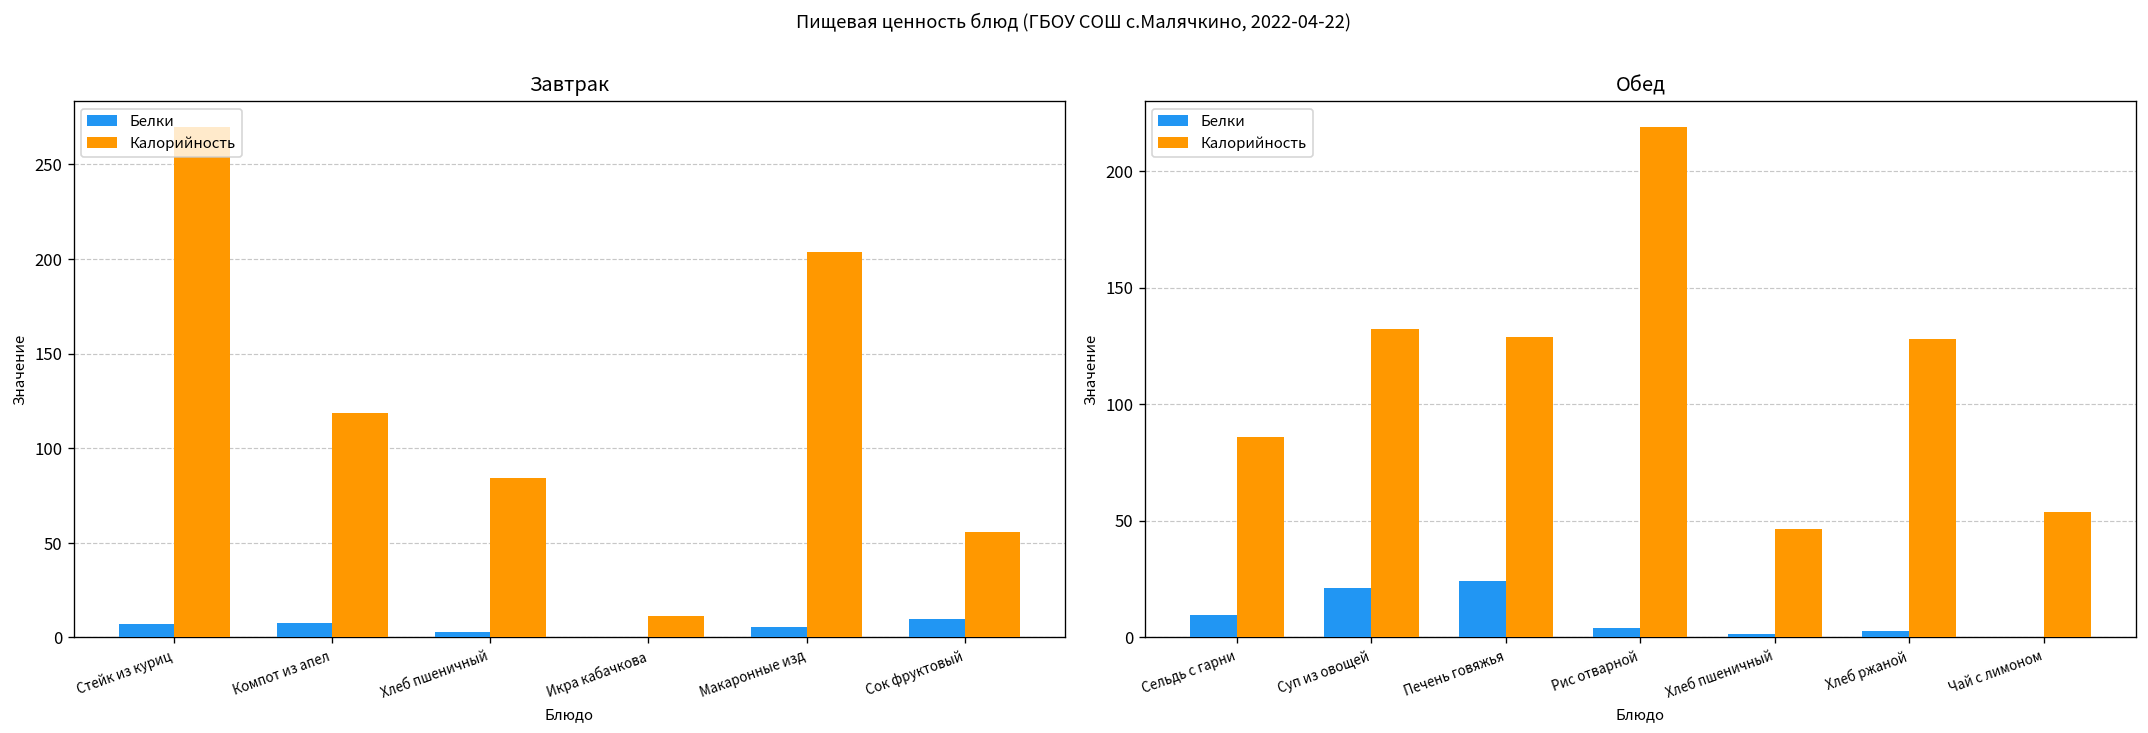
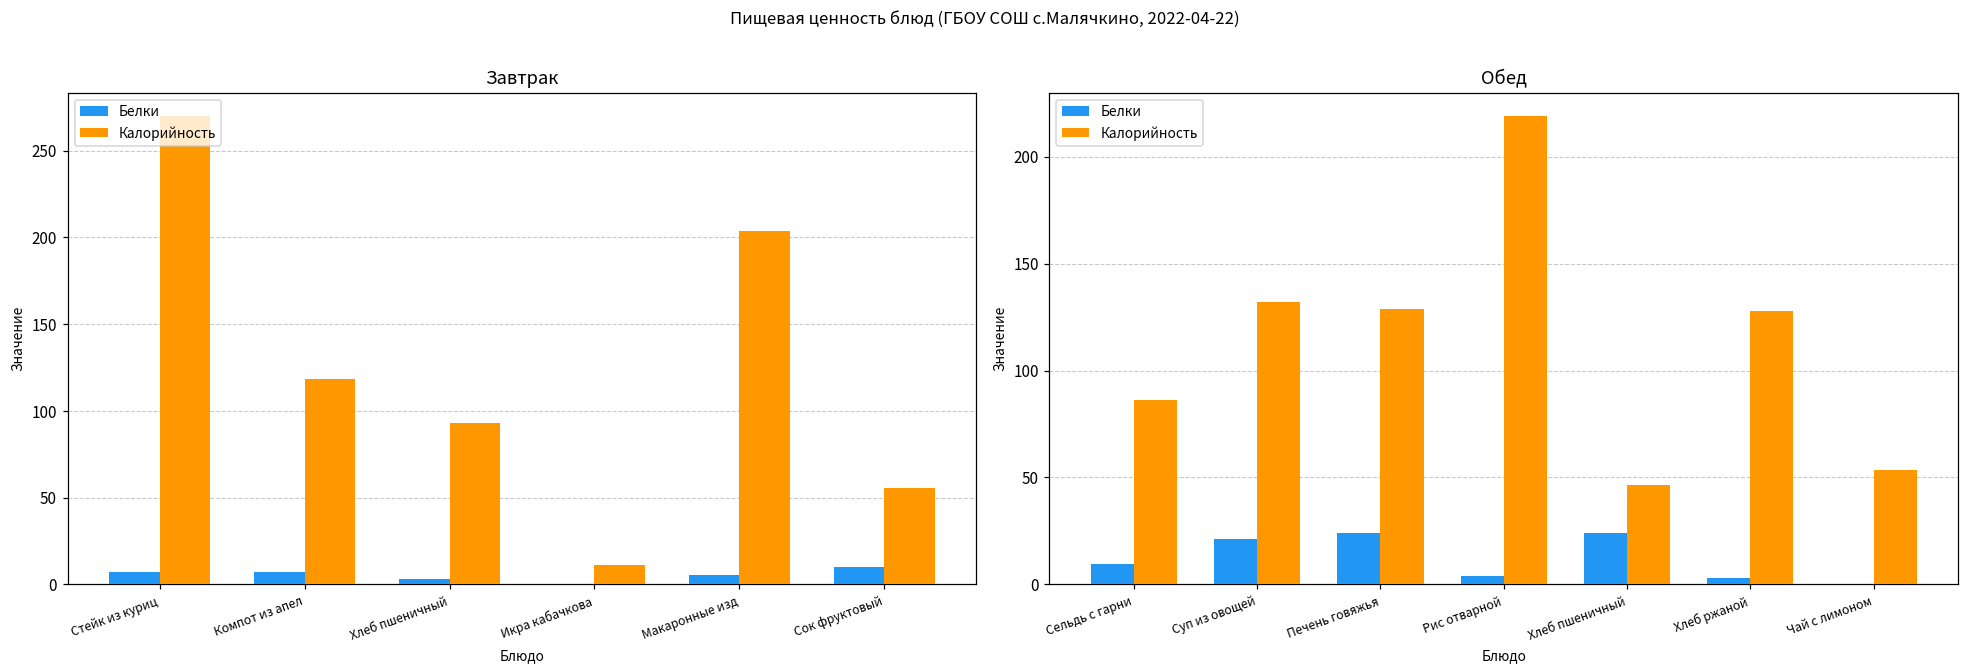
Завтрак, Калорийность, Хлеб пшеничный: 84 -> 93
Обед, Белки, Хлеб пшеничный: 2 -> 24
